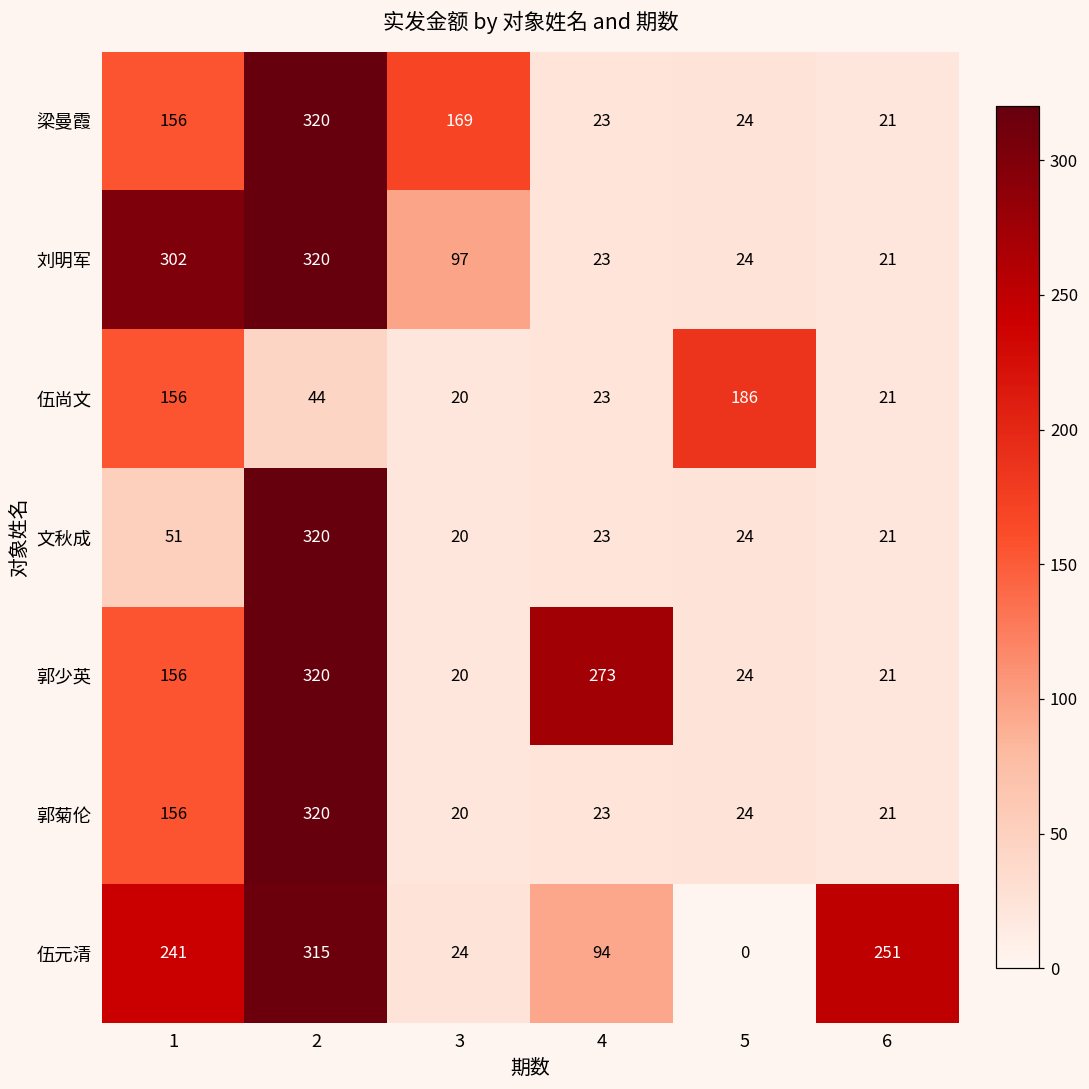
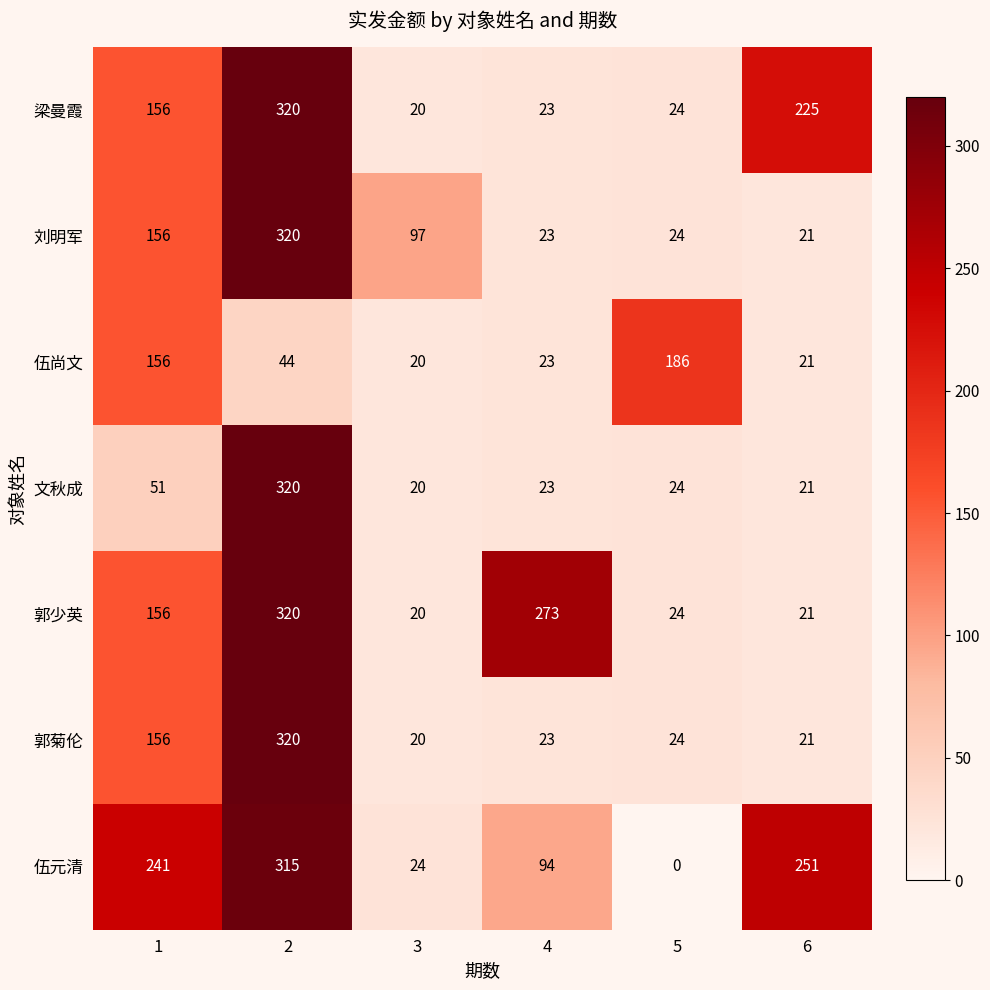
梁曼霞, 3: 169 -> 20
梁曼霞, 6: 21 -> 225
刘明军, 1: 302 -> 156
